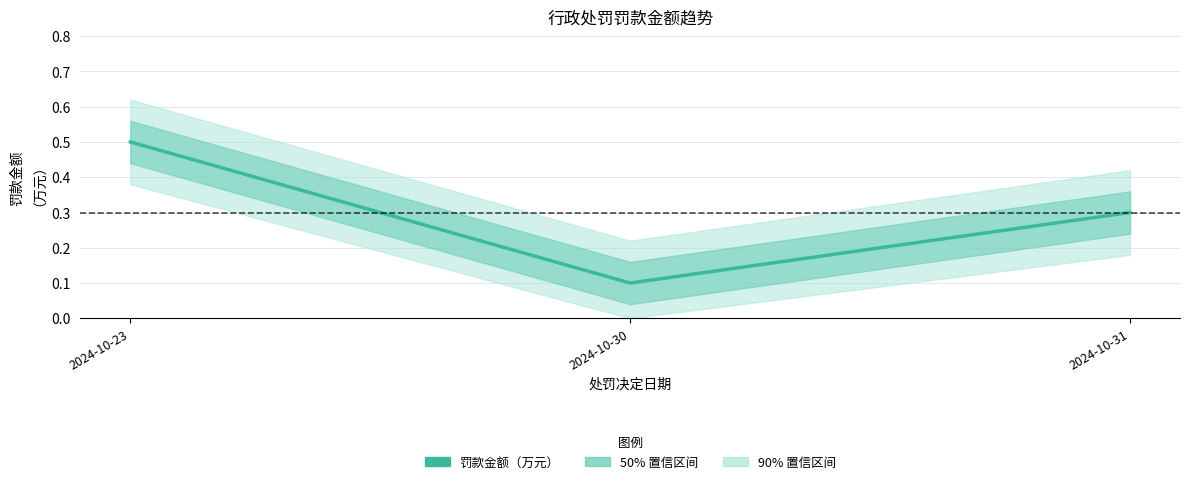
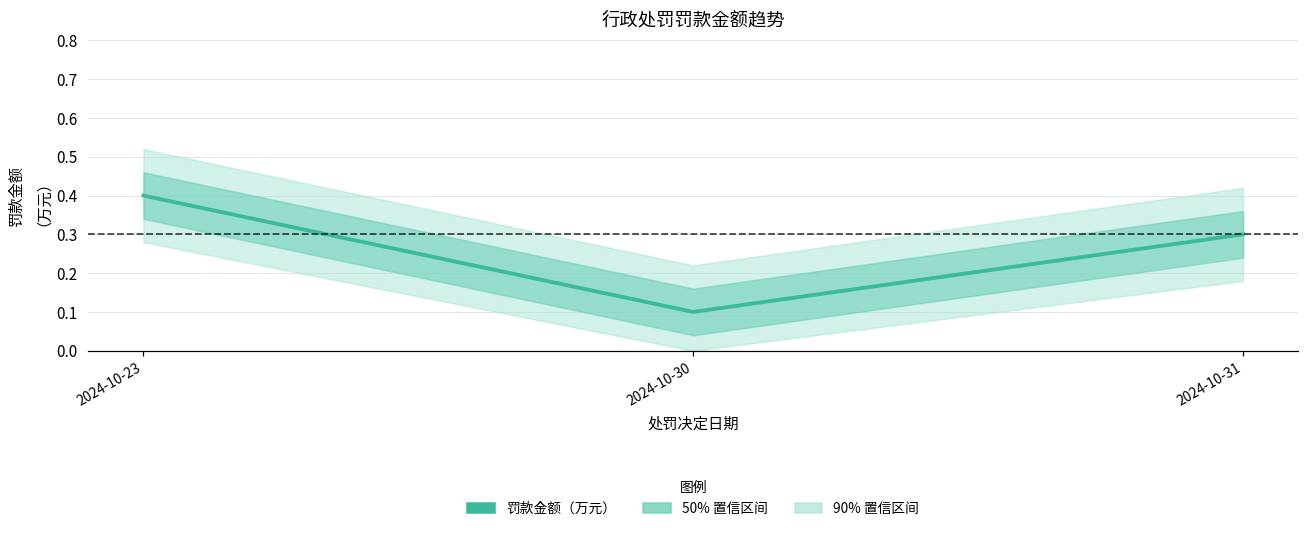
罚款金额（万元）, 2024-10-23: 0.5 -> 0.4
